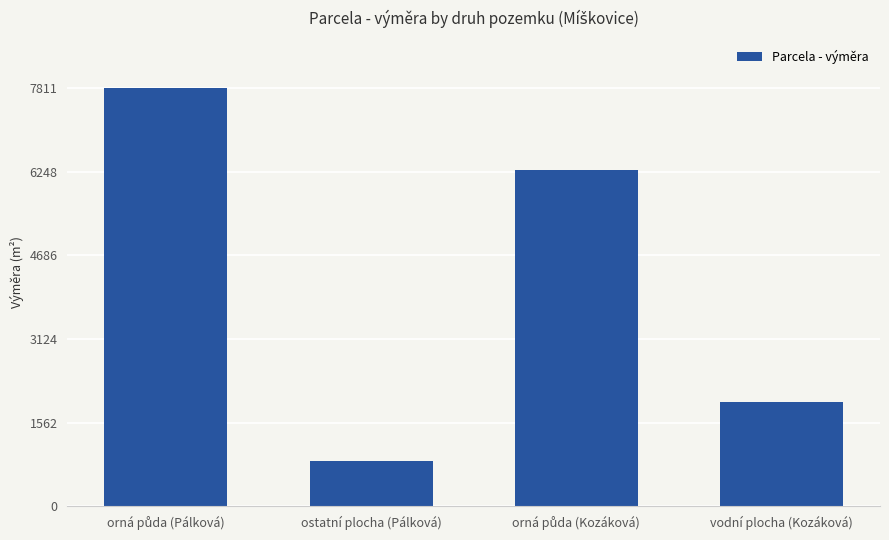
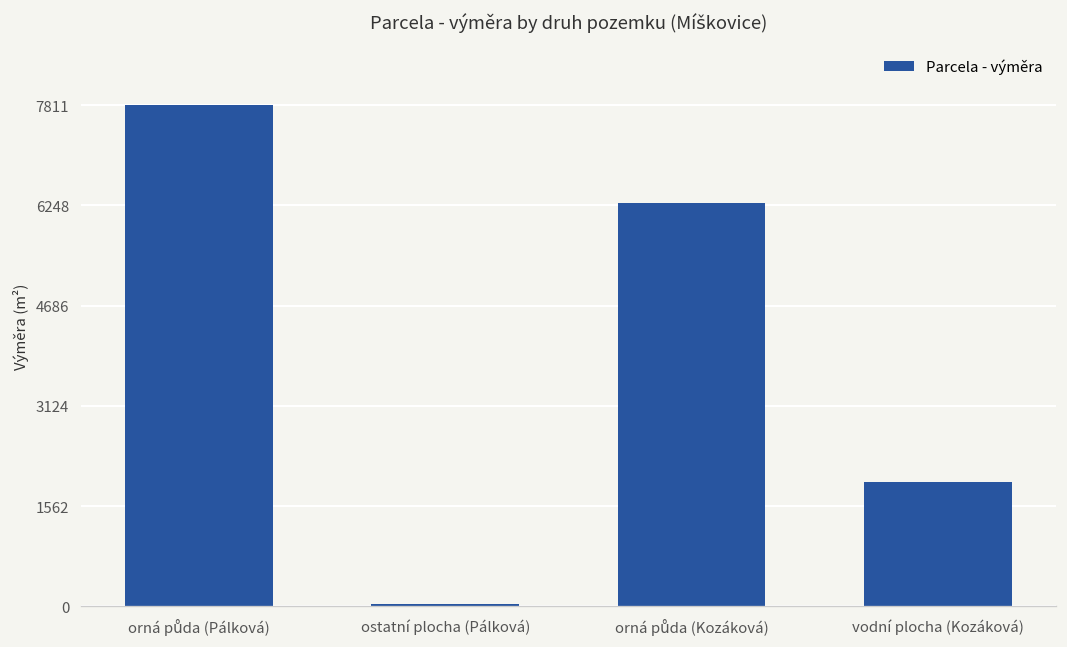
ostatní plocha (Pálková): 800 -> 0
